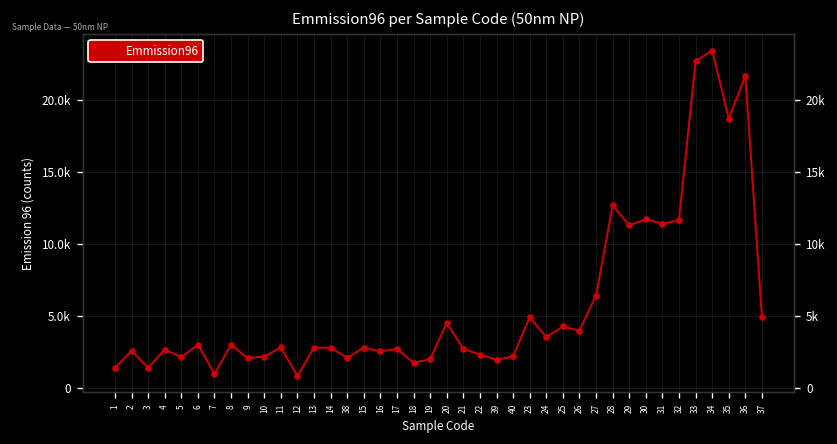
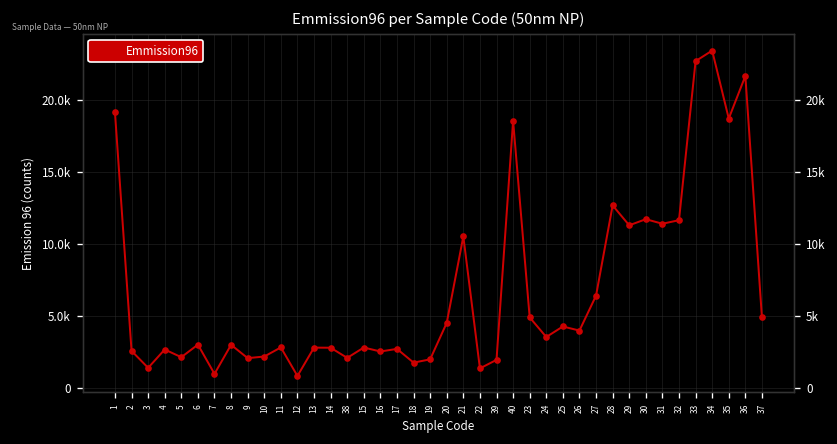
1: 1400 -> 19200
21: 2700 -> 10500
22: 2300 -> 1400
40: 2200 -> 18600
